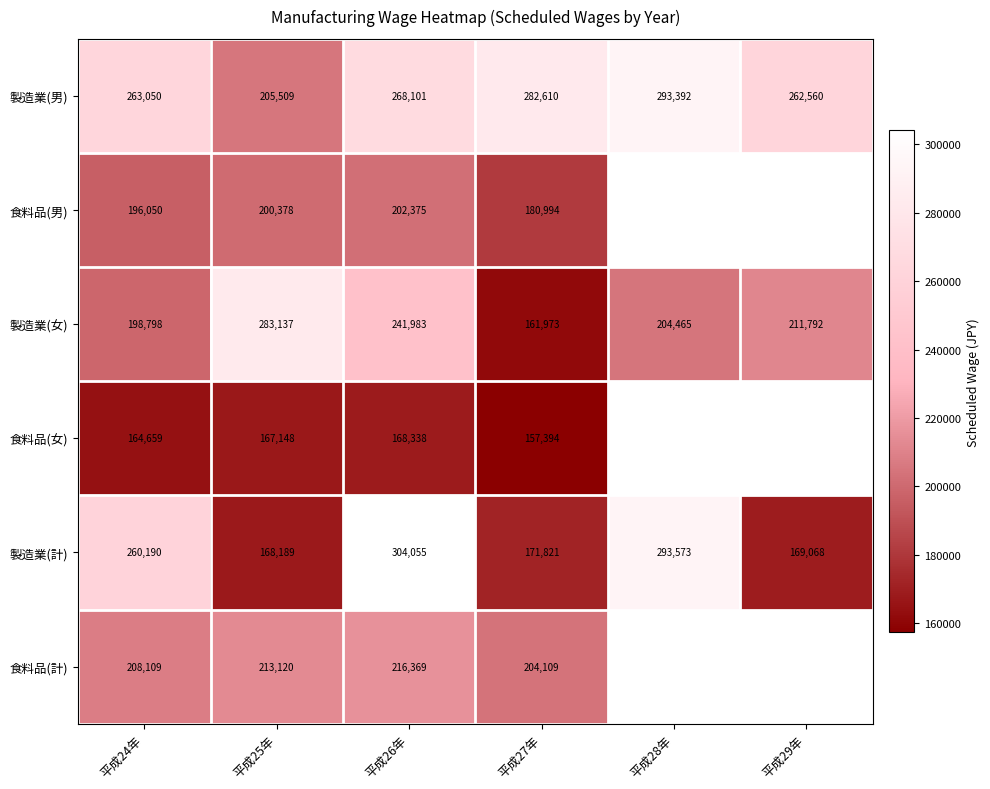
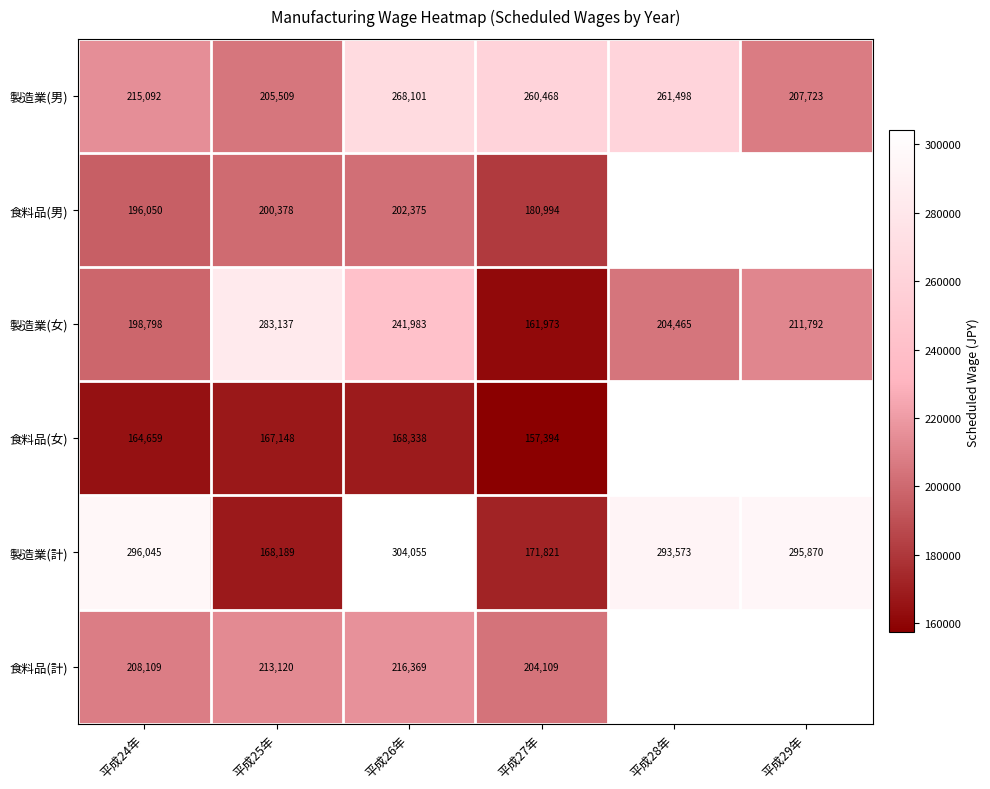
製造業(男), 平成24年: 263,050 -> 215,092
製造業(男), 平成27年: 282,610 -> 260,468
製造業(男), 平成28年: 293,392 -> 261,498
製造業(男), 平成29年: 262,560 -> 207,723
製造業(計), 平成24年: 260,190 -> 296,045
製造業(計), 平成29年: 169,068 -> 295,870
